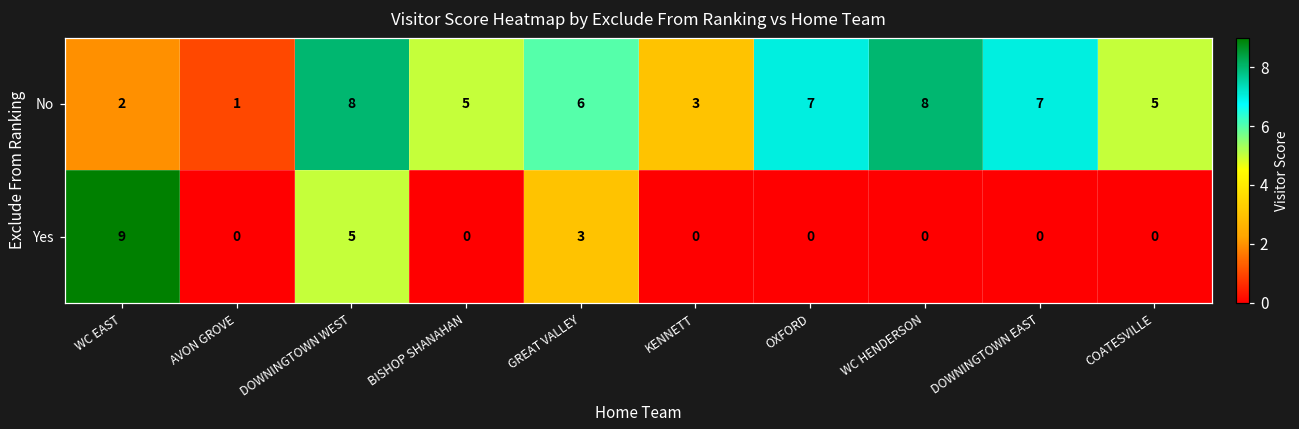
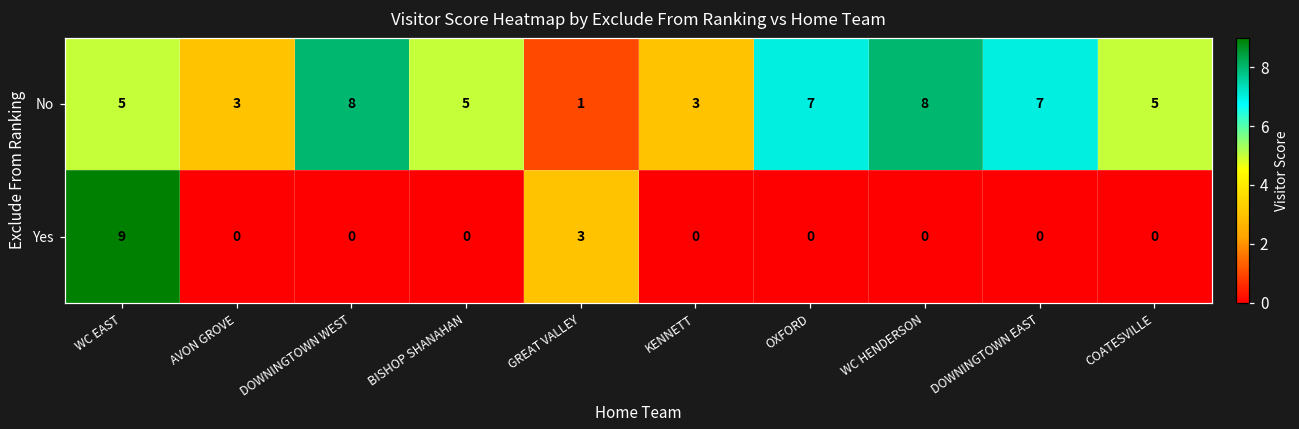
No, WC EAST: 2 -> 5
No, AVON GROVE: 1 -> 3
No, GREAT VALLEY: 6 -> 1
Yes, DOWNINGTOWN WEST: 5 -> 0
